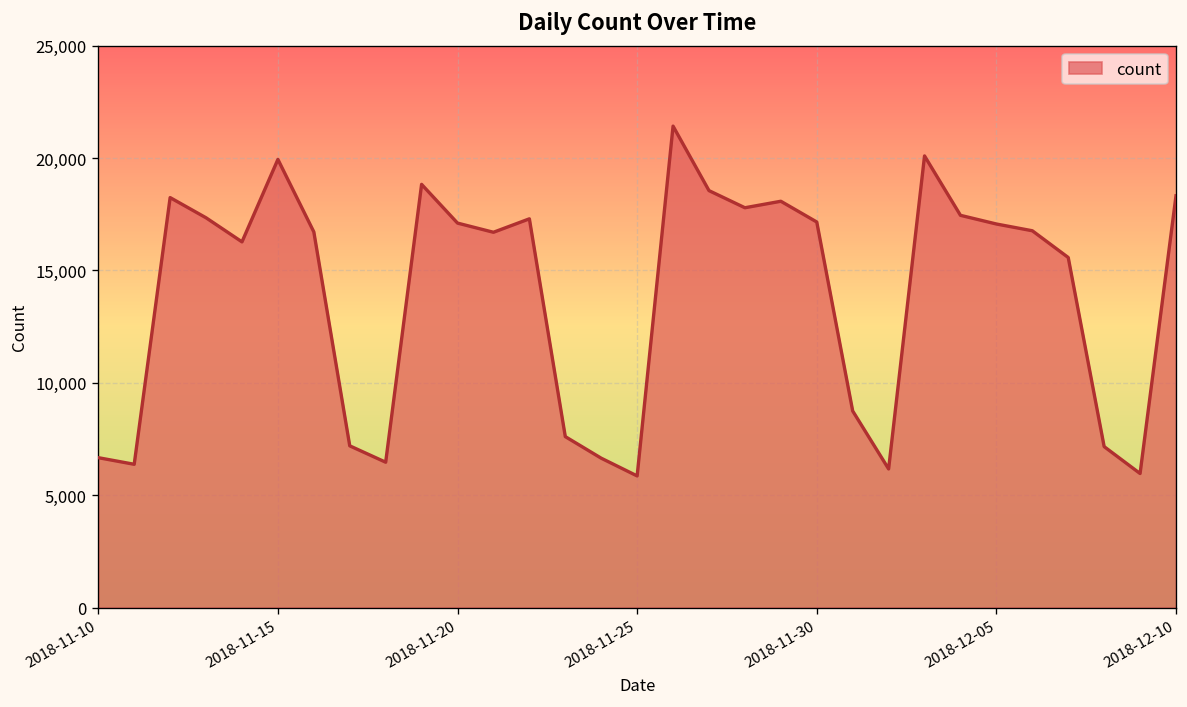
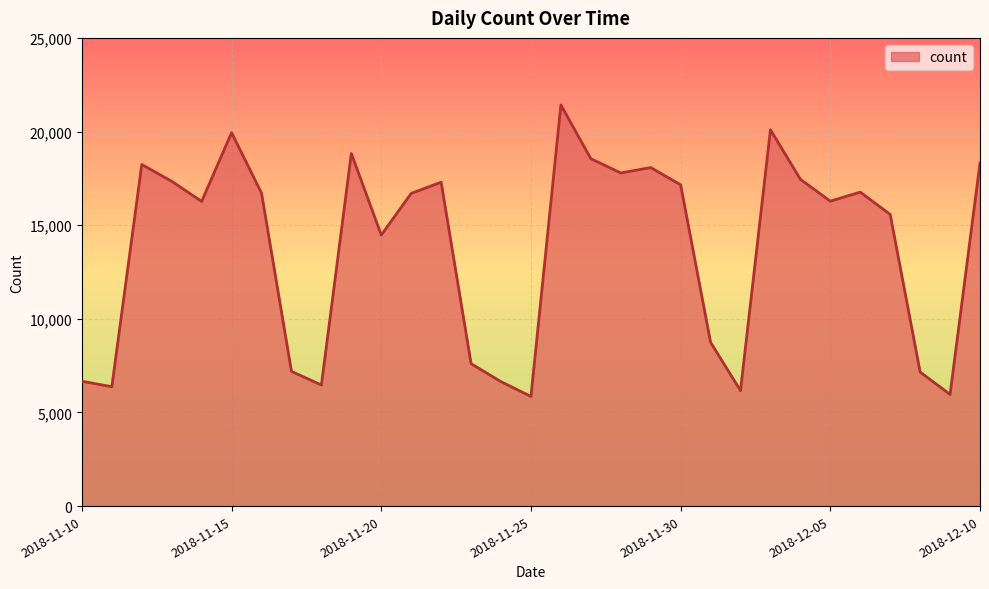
2018-11-20: 17,100 -> 14,500
2018-12-05: 17,100 -> 16,300
